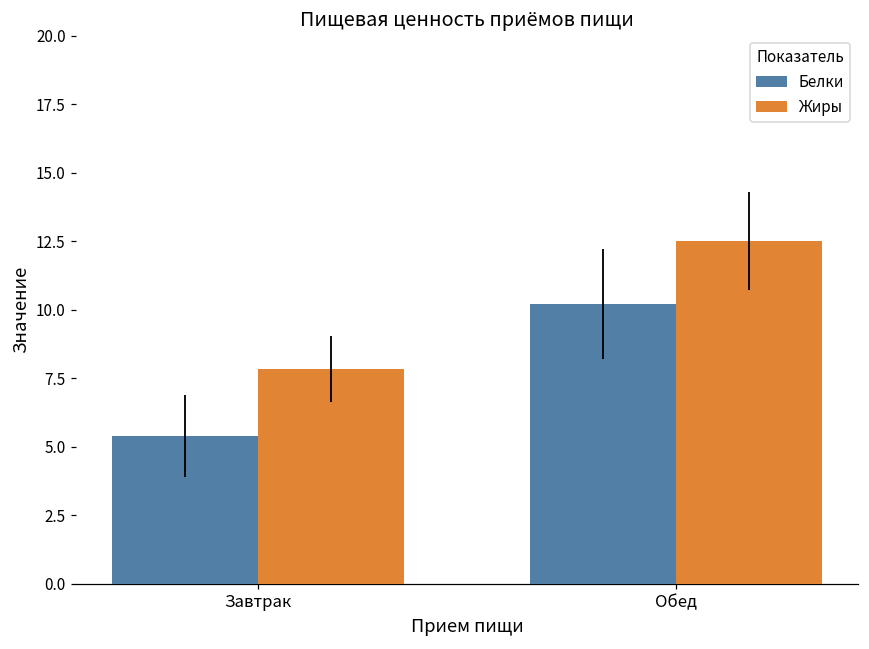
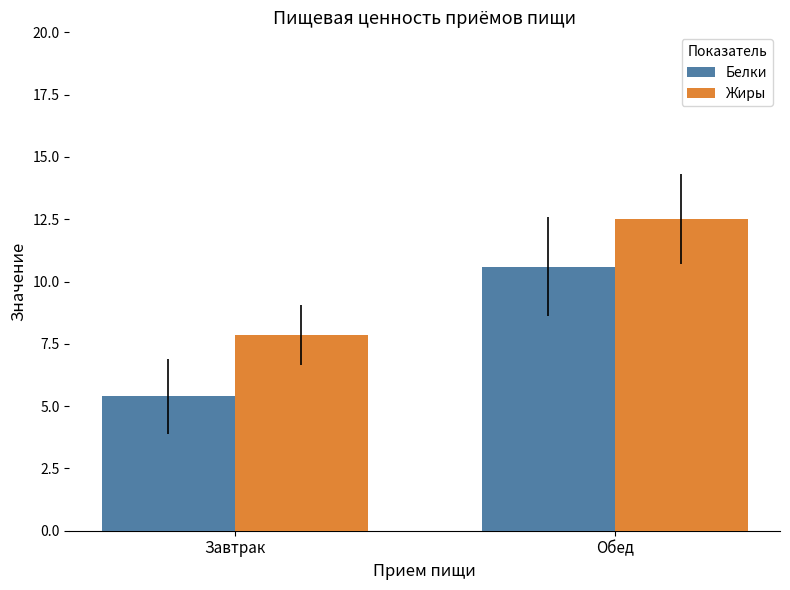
Белки, Обед: 10.2 -> 10.6
